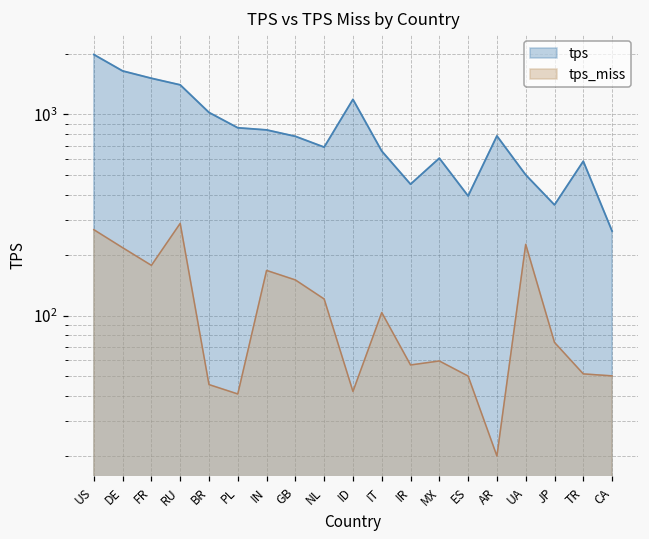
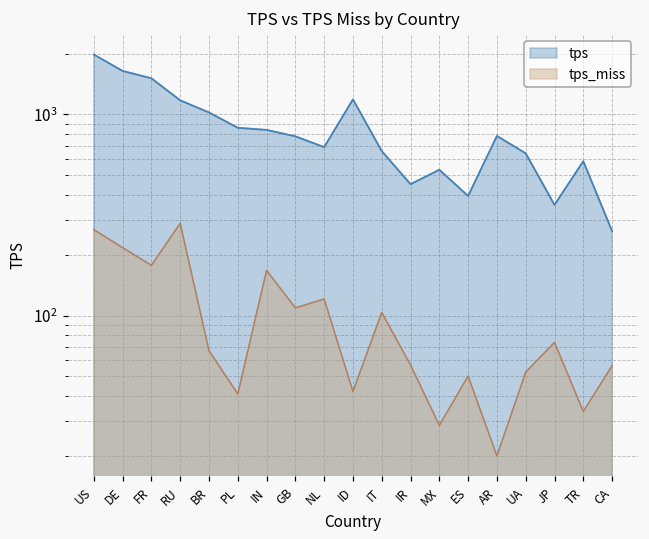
tps, RU: 1400 -> 1200
tps_miss, BR: 46 -> 67
tps_miss, GB: 150 -> 110
tps, MX: 610 -> 530
tps_miss, MX: 60 -> 29
tps, UA: 500 -> 640
tps_miss, UA: 230 -> 52
tps_miss, TR: 51 -> 33
tps_miss, CA: 50 -> 56
